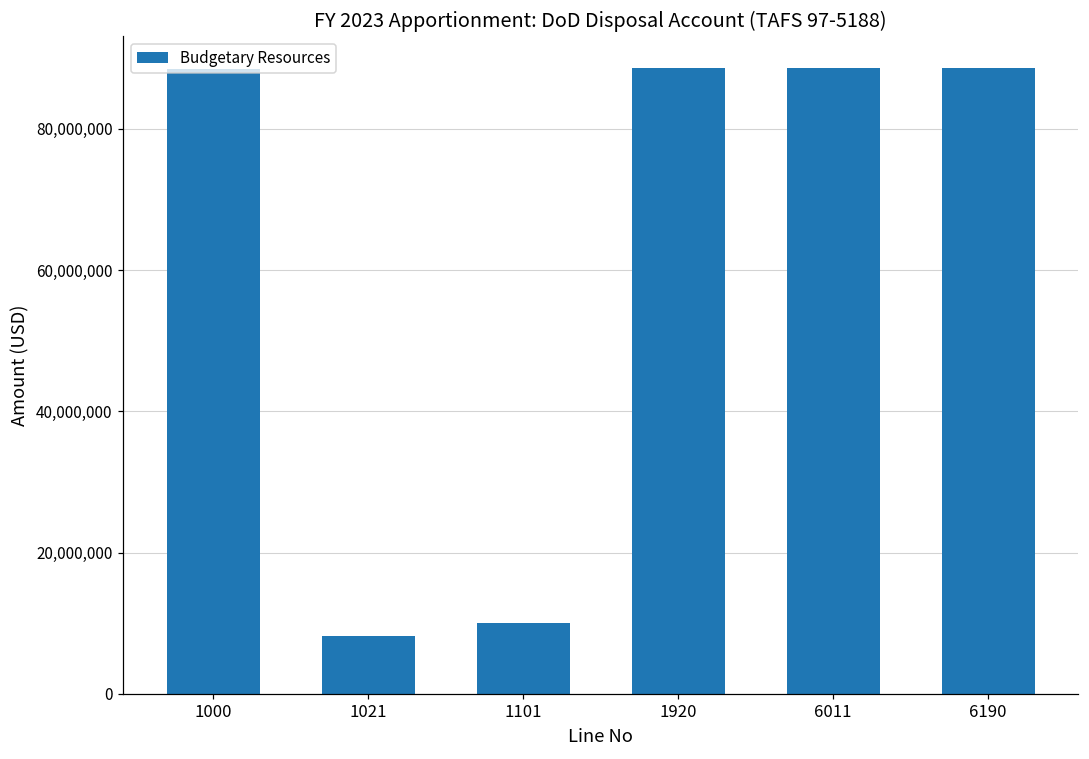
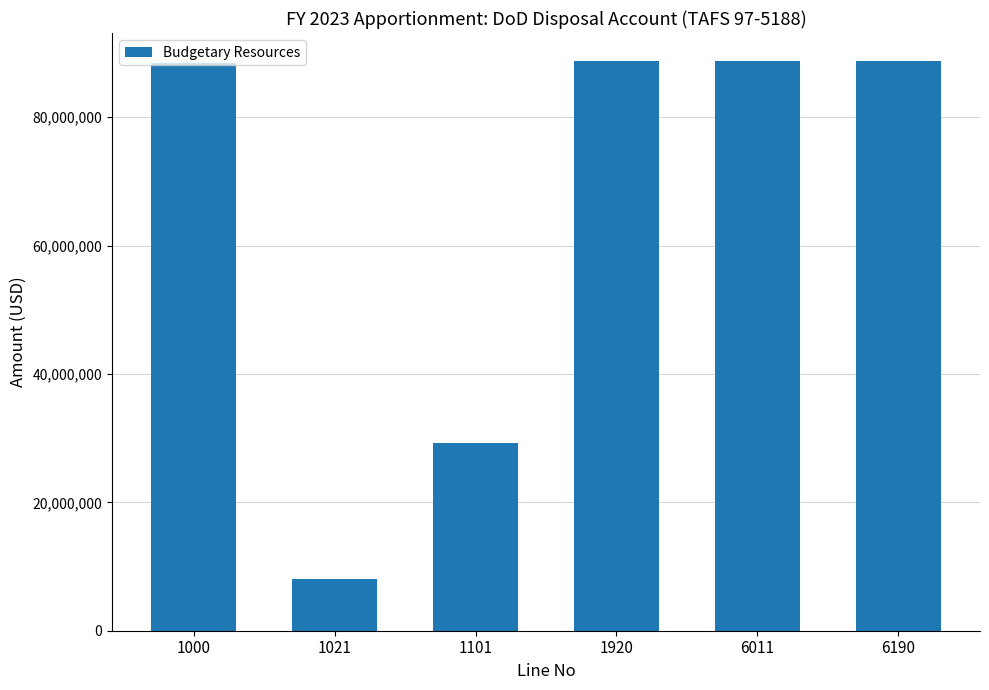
1101: 10,000,000 -> 29,000,000
